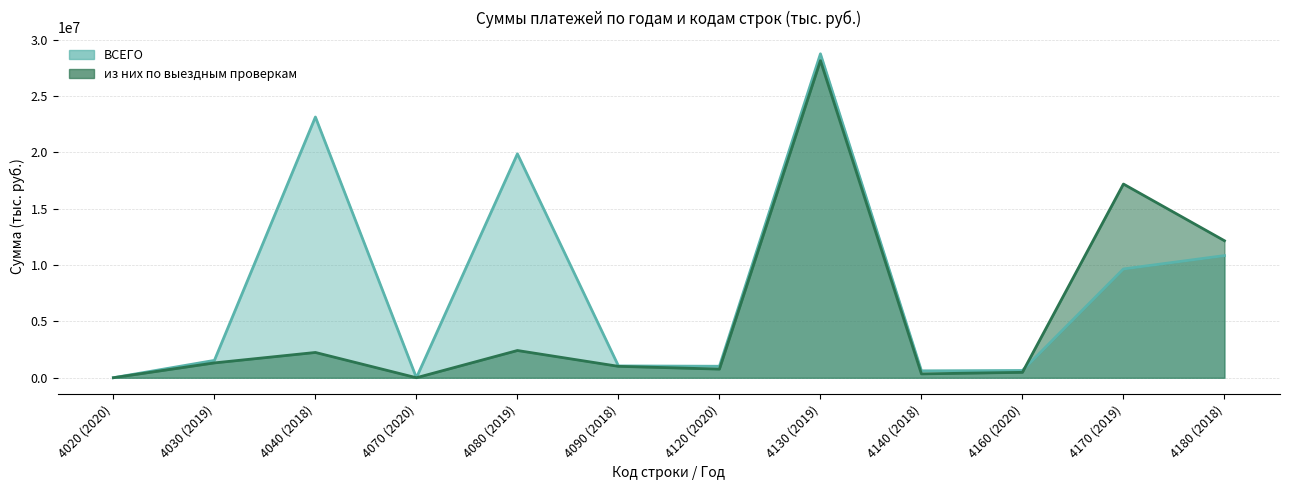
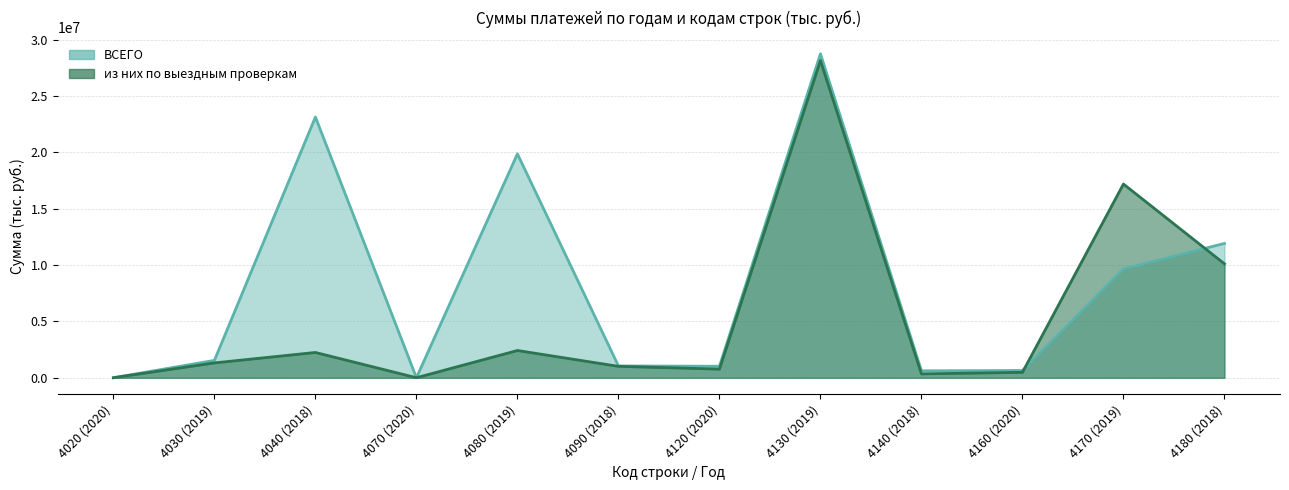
ВСЕГО, 4180 (2018): 10800000 -> 11900000
из них по выездным проверкам, 4180 (2018): 12200000 -> 10100000
